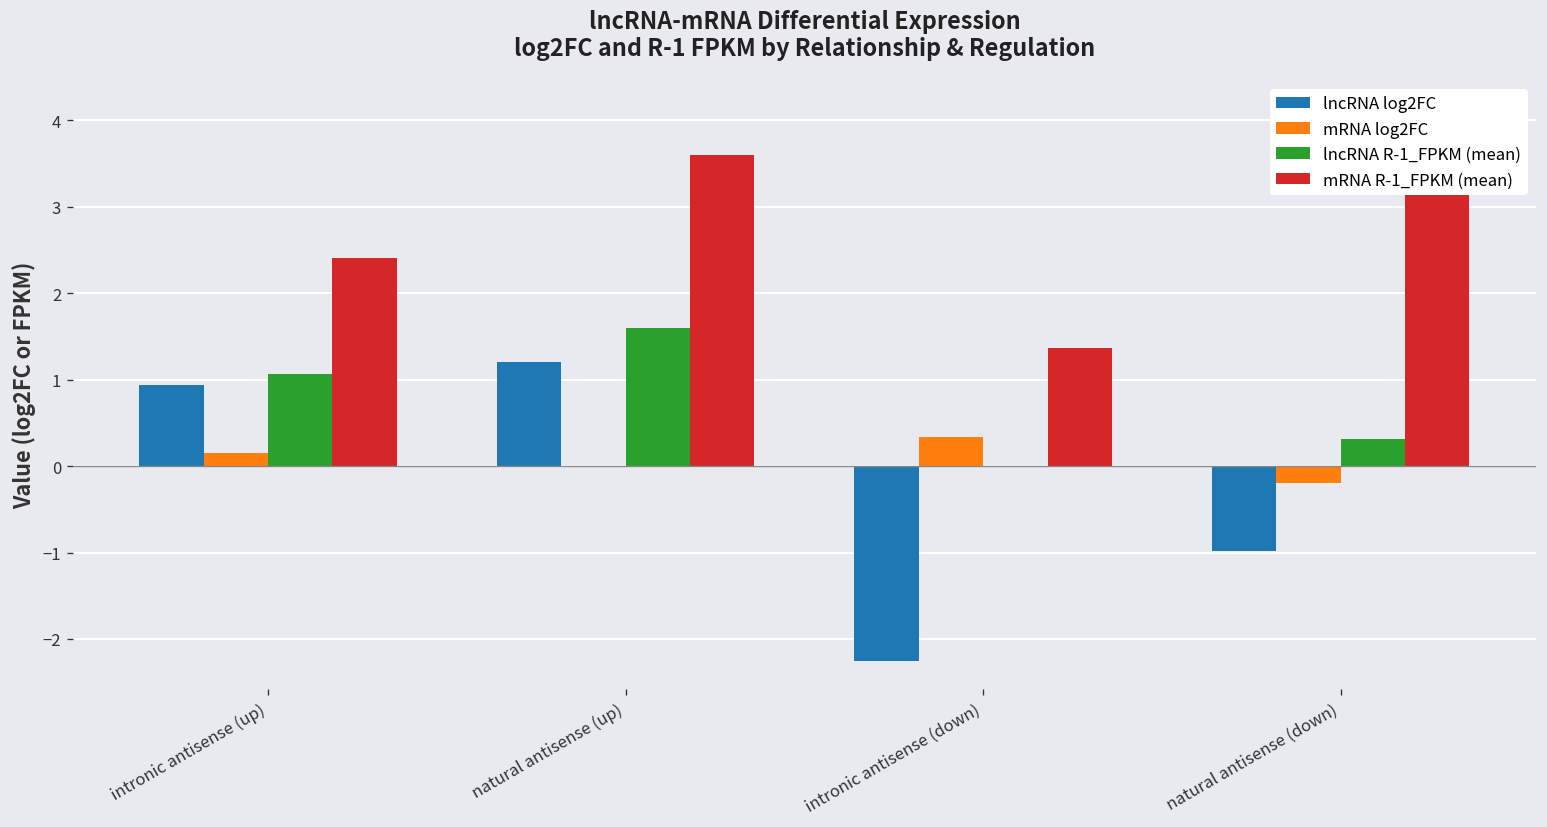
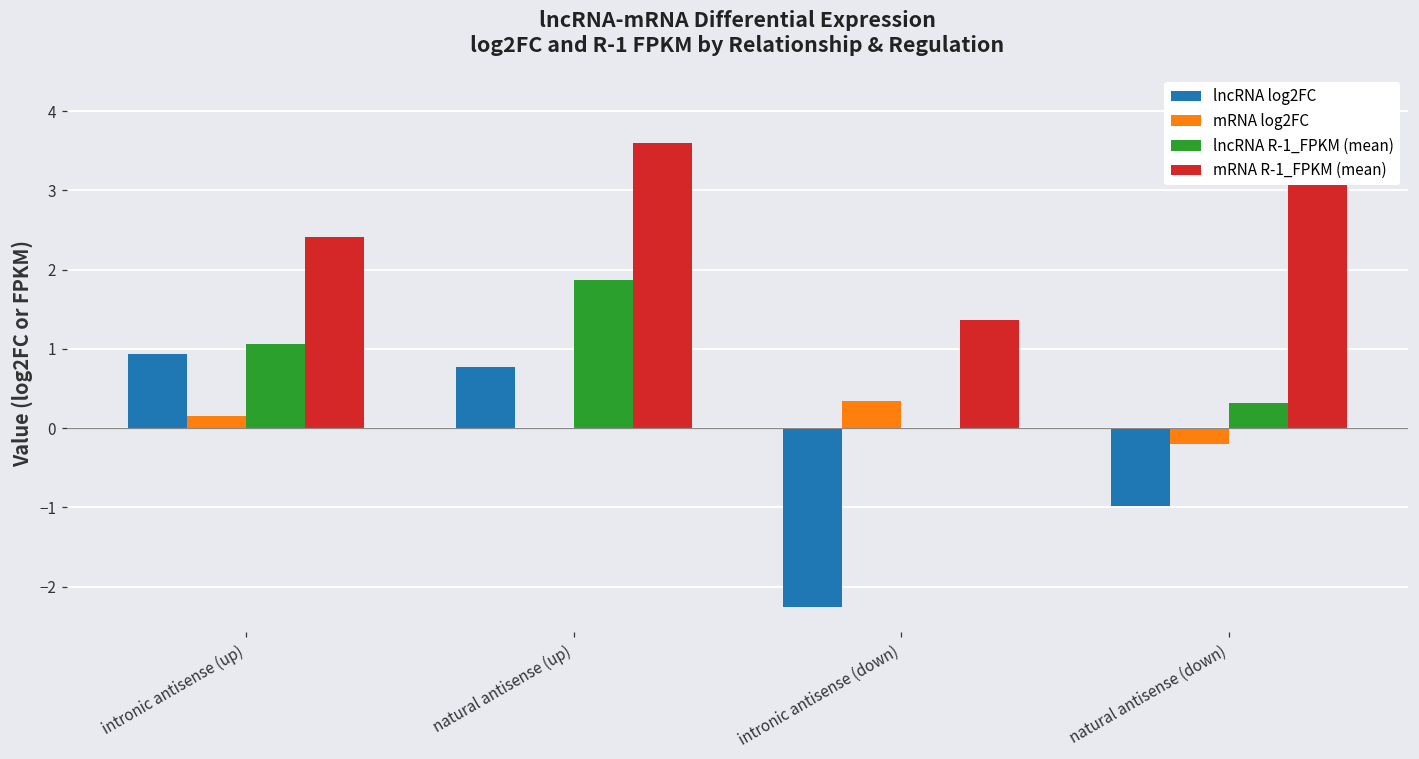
lncRNA log2FC, natural antisense (up): 1.2 -> 0.8
lncRNA R-1_FPKM (mean), natural antisense (up): 1.6 -> 1.9
